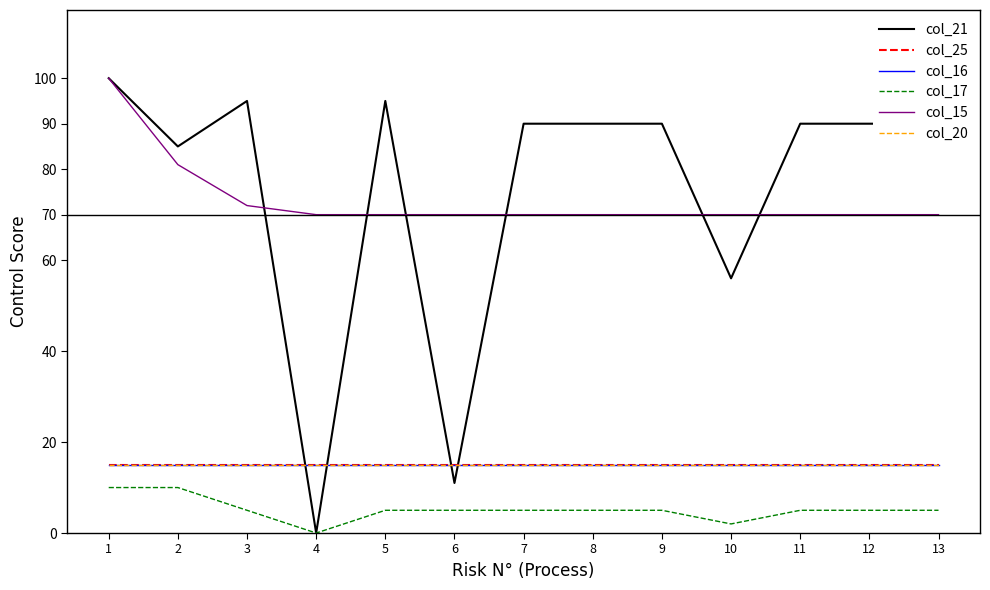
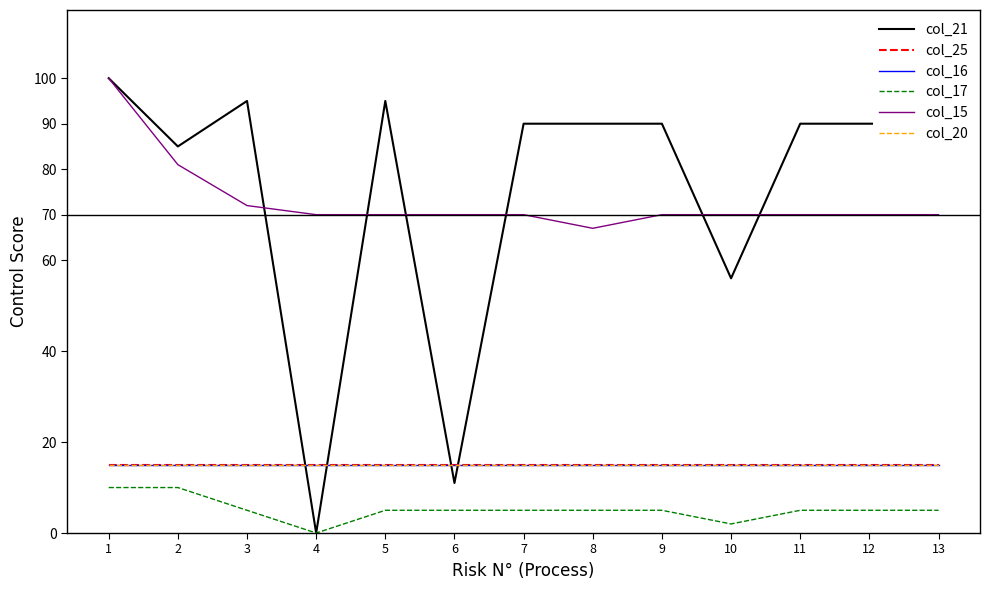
col_15, 8: 70 -> 67
